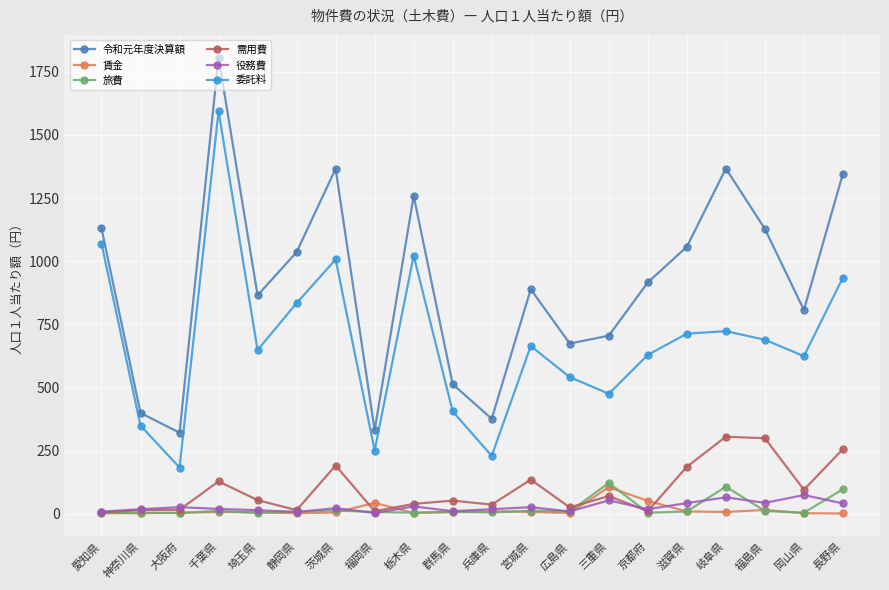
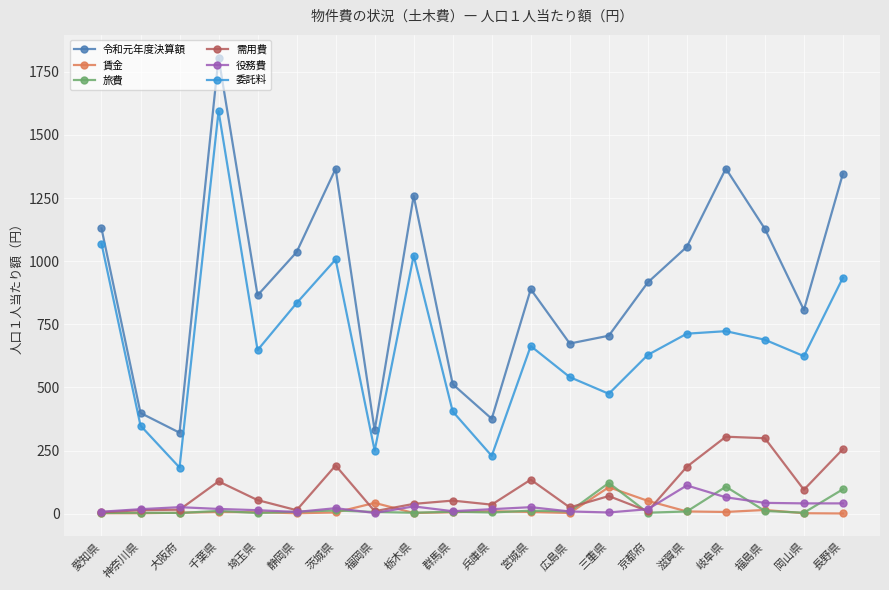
役務費, 三重県: 50 -> 10
役務費, 滋賀県: 40 -> 110
役務費, 岡山県: 70 -> 40
